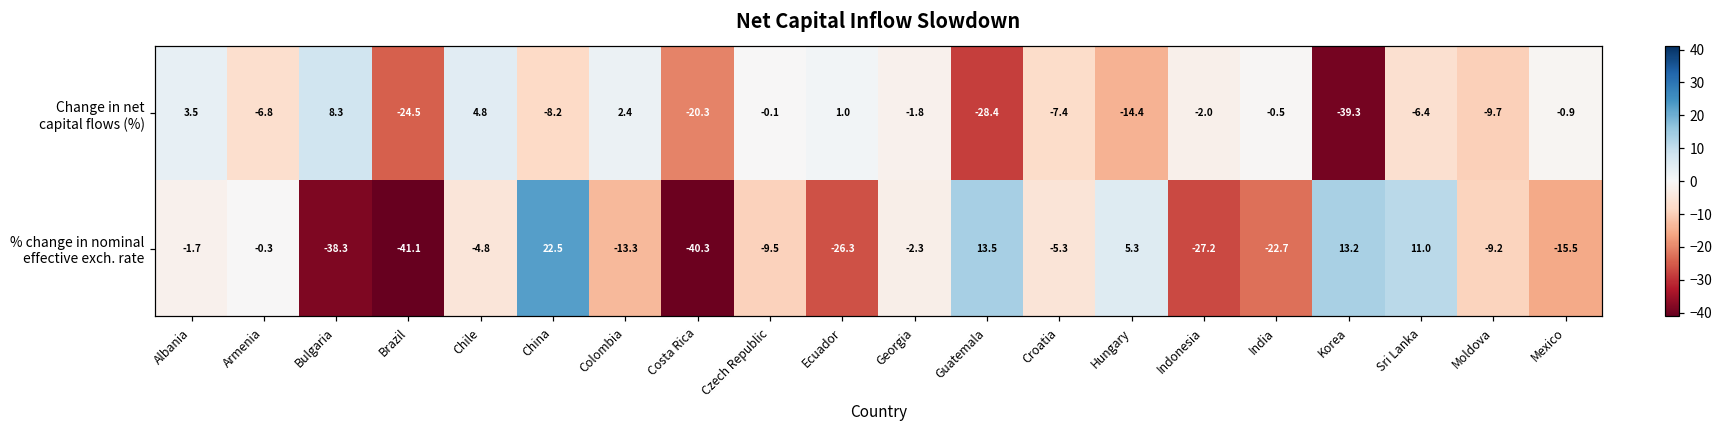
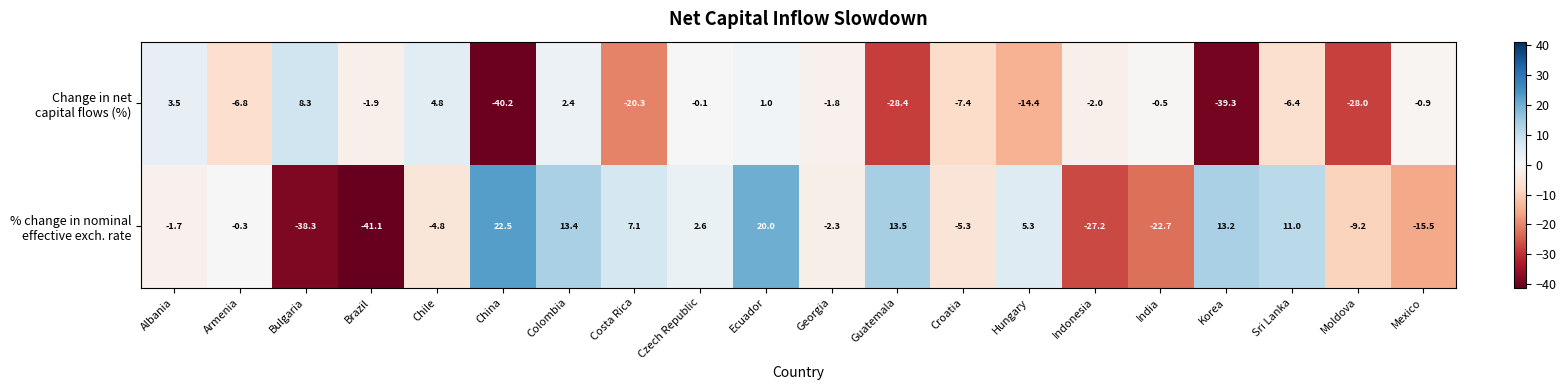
Change in net capital flows (%), Brazil: -24.5 -> -1.9
Change in net capital flows (%), China: -8.2 -> -40.2
Change in net capital flows (%), Moldova: -9.7 -> -28.0
% change in nominal effective exch. rate, Colombia: -13.3 -> 13.4
% change in nominal effective exch. rate, Costa Rica: -40.3 -> 7.1
% change in nominal effective exch. rate, Czech Republic: -9.5 -> 2.6
% change in nominal effective exch. rate, Ecuador: -26.3 -> 20.0
